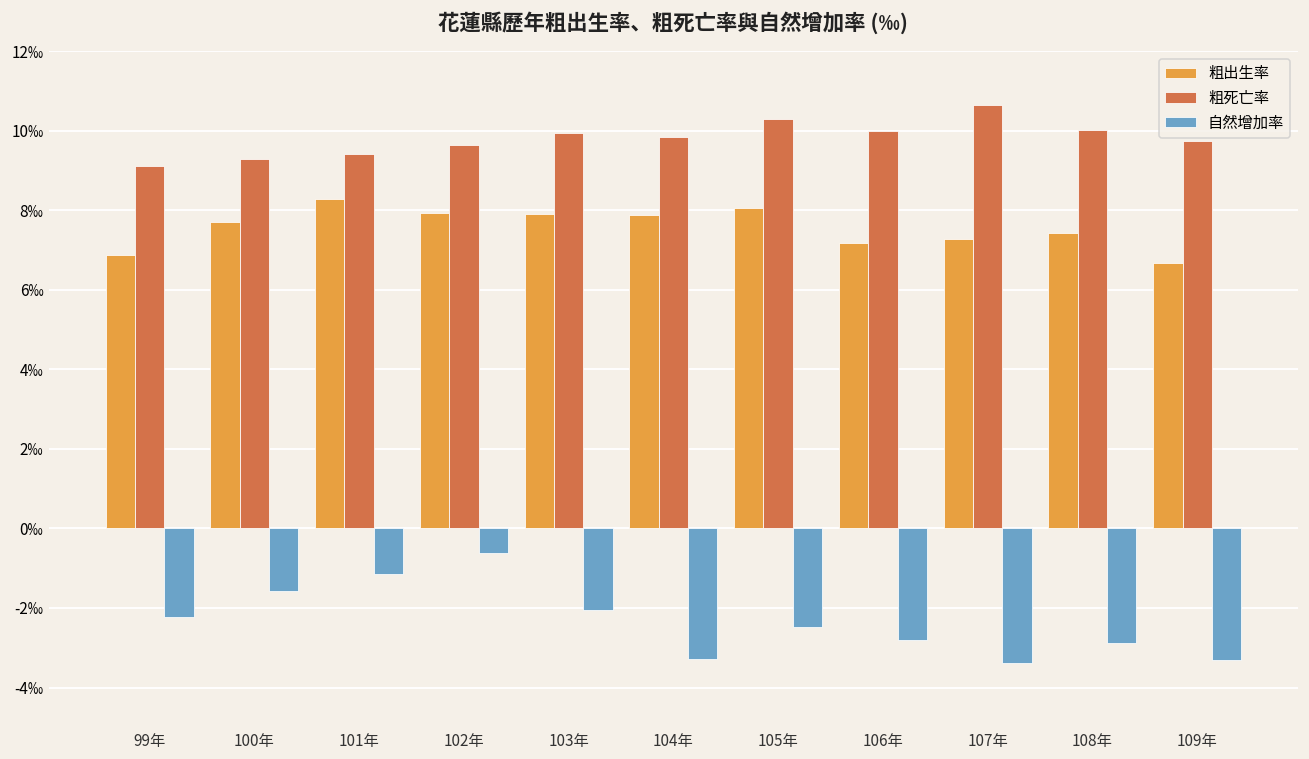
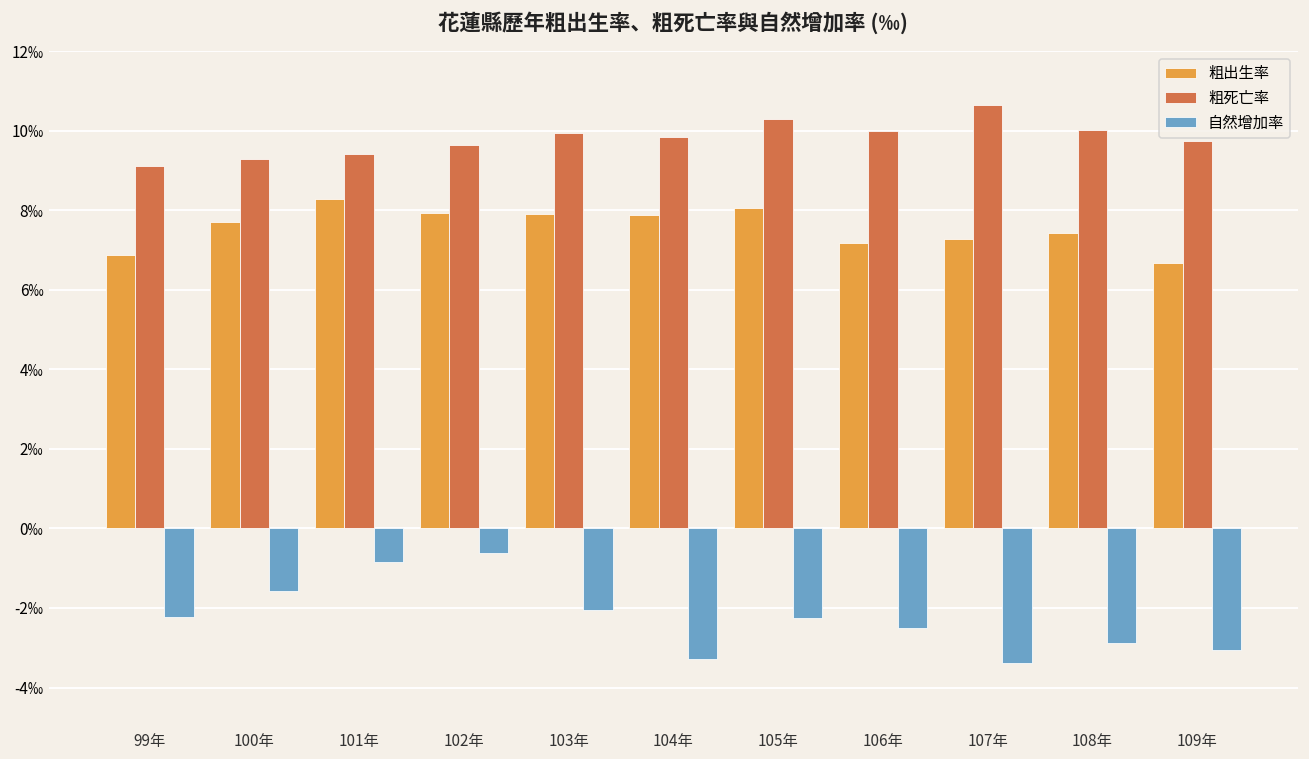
自然增加率, 101年: -1.1‰ -> -0.9‰
自然增加率, 105年: -2.5‰ -> -2.2‰
自然增加率, 106年: -2.8‰ -> -2.5‰
自然增加率, 109年: -3.3‰ -> -3.1‰
